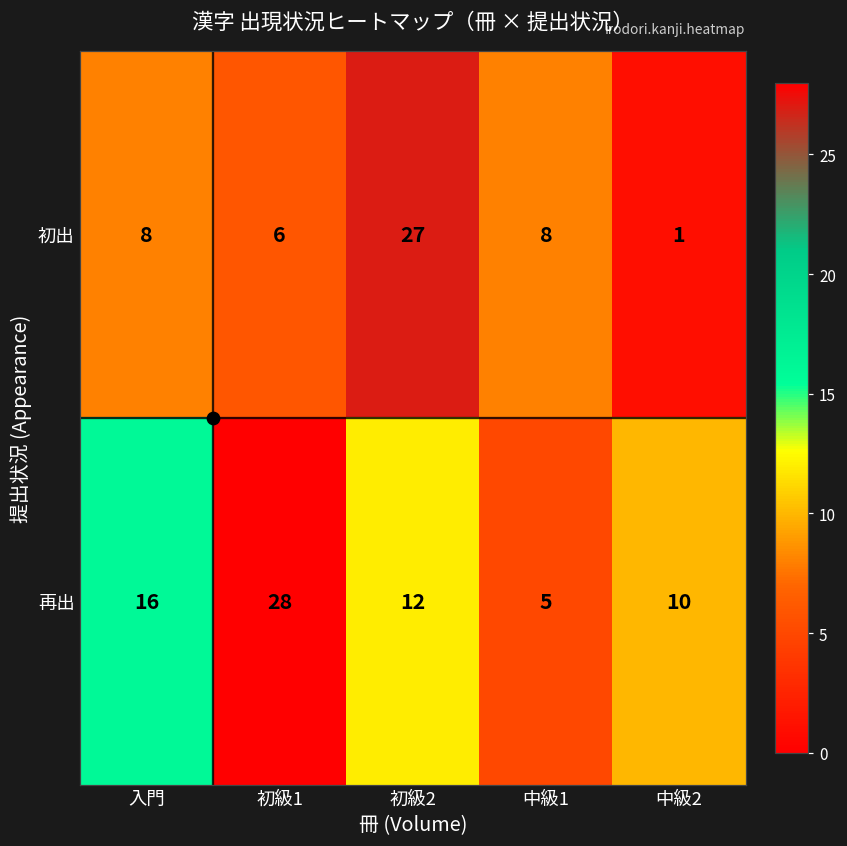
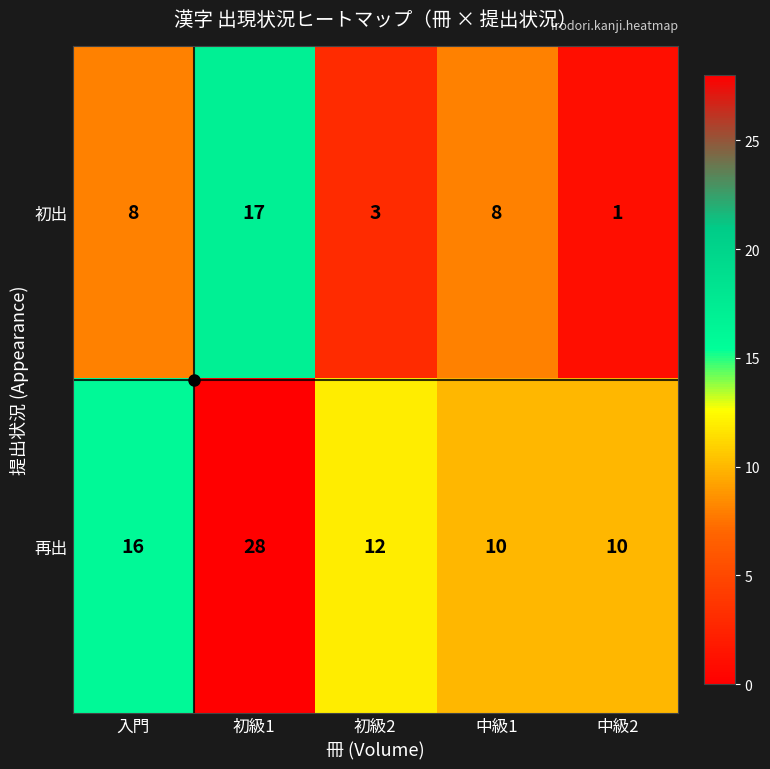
初出, 初級1: 6 -> 17
初出, 初級2: 27 -> 3
再出, 中級1: 5 -> 10
